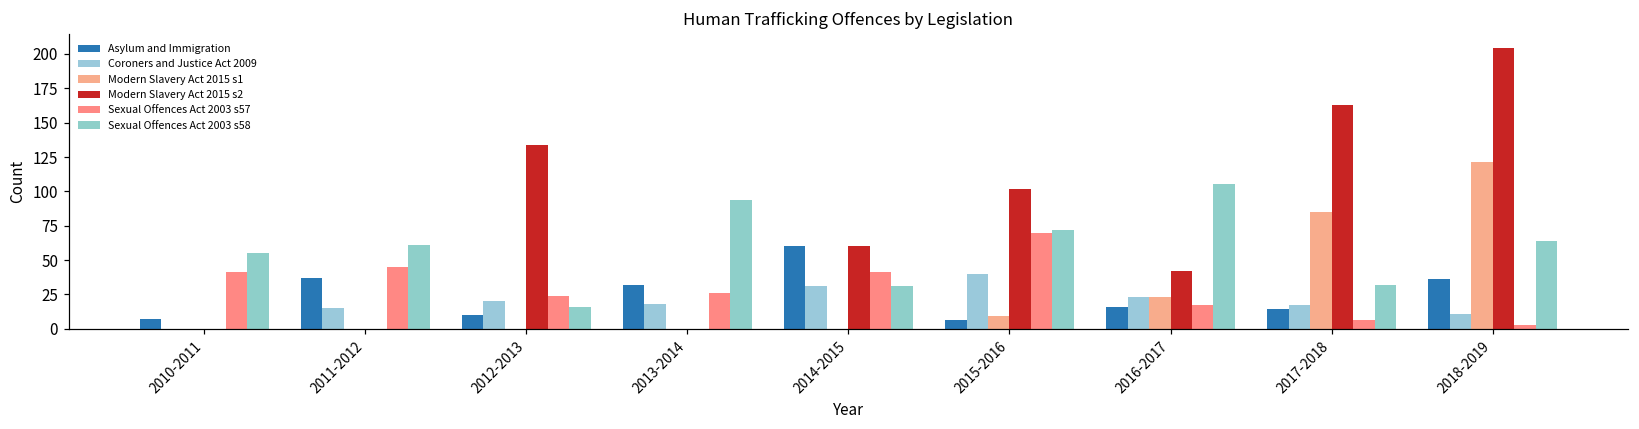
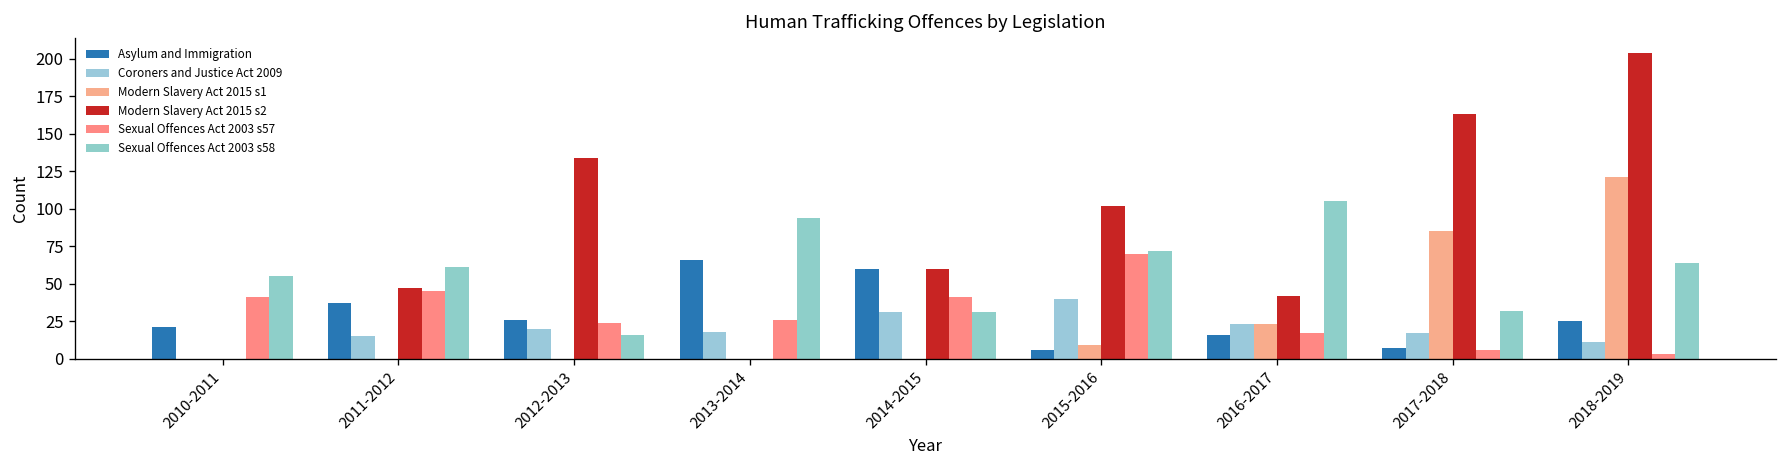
Asylum and Immigration, 2010-2011: 7 -> 21
Modern Slavery Act 2015 s2, 2011-2012: 0 -> 47
Asylum and Immigration, 2012-2013: 10 -> 26
Asylum and Immigration, 2013-2014: 32 -> 66
Asylum and Immigration, 2017-2018: 14 -> 7
Asylum and Immigration, 2018-2019: 36 -> 25
